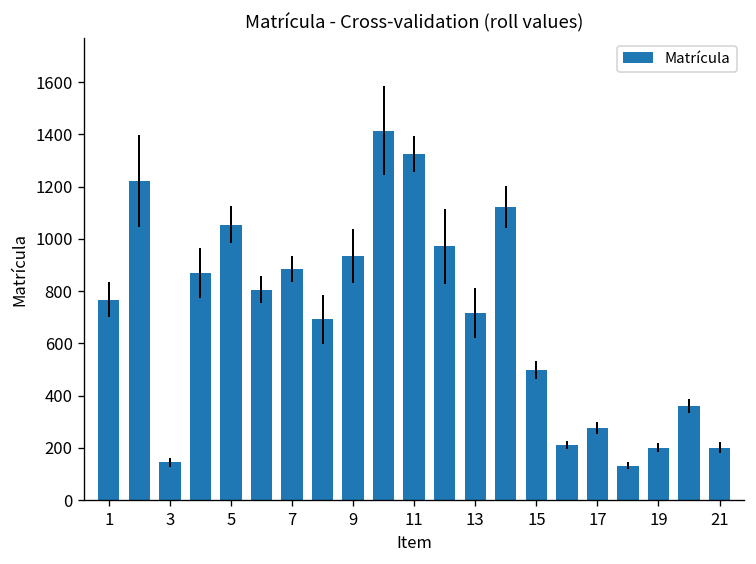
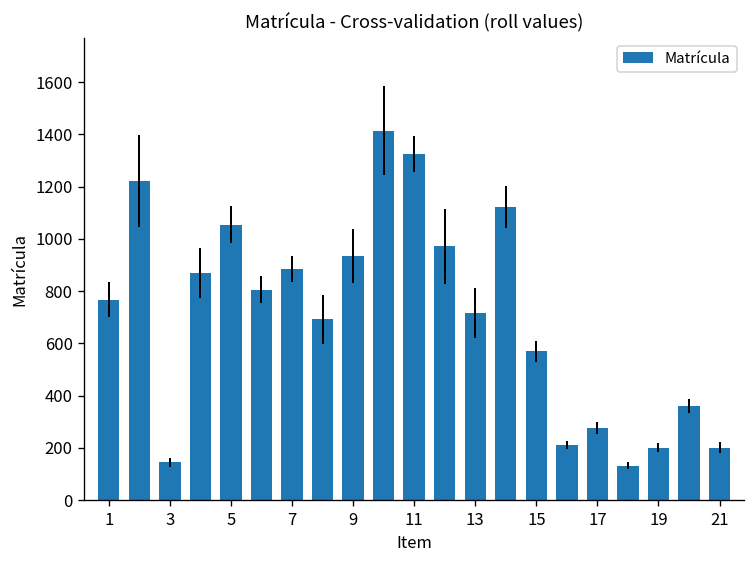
15: 500 -> 570
